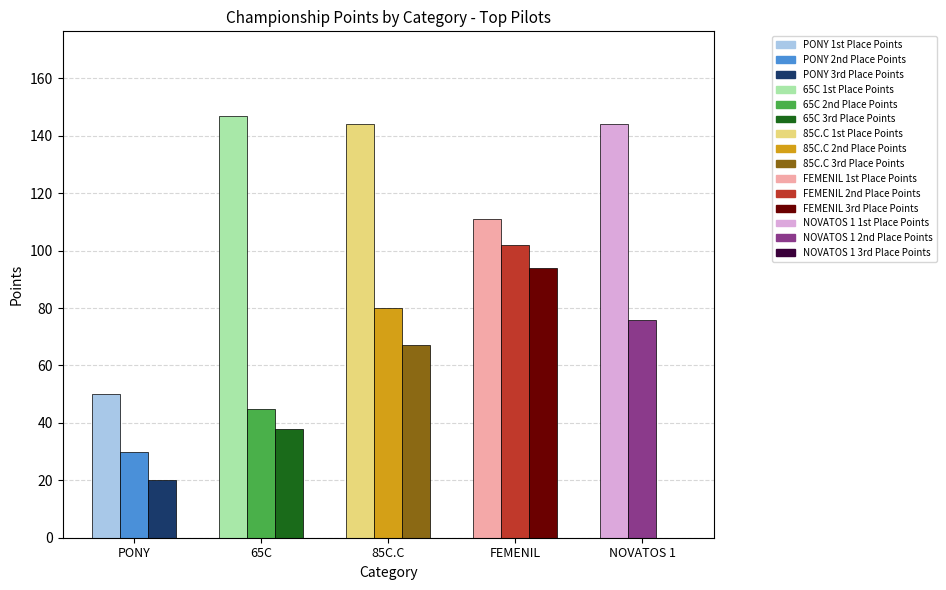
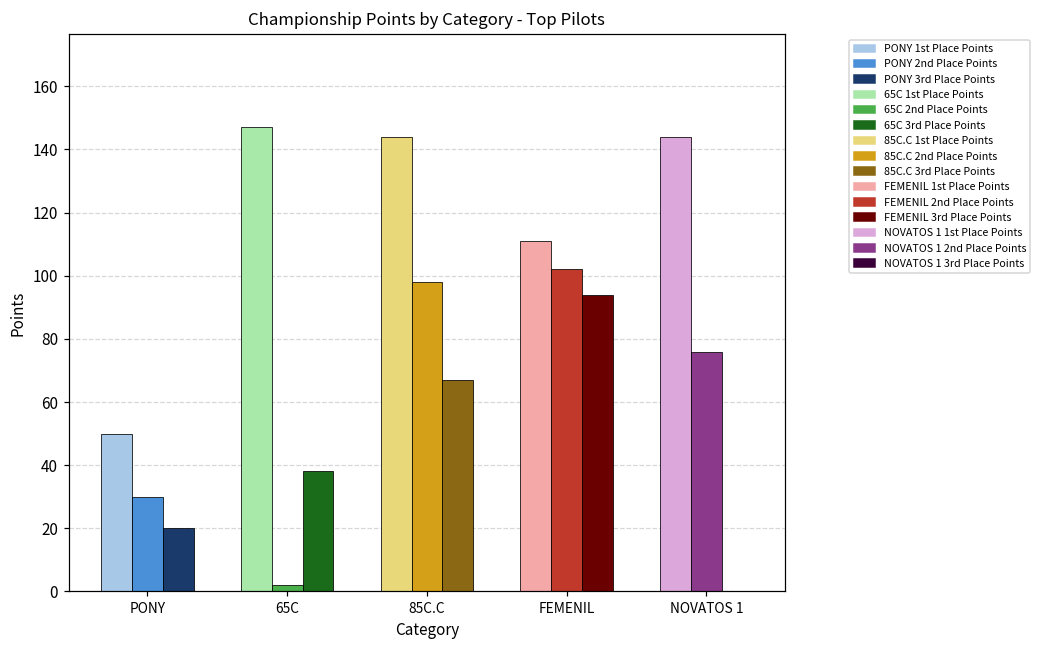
65C: 45 -> 2
85C.C: 80 -> 98
